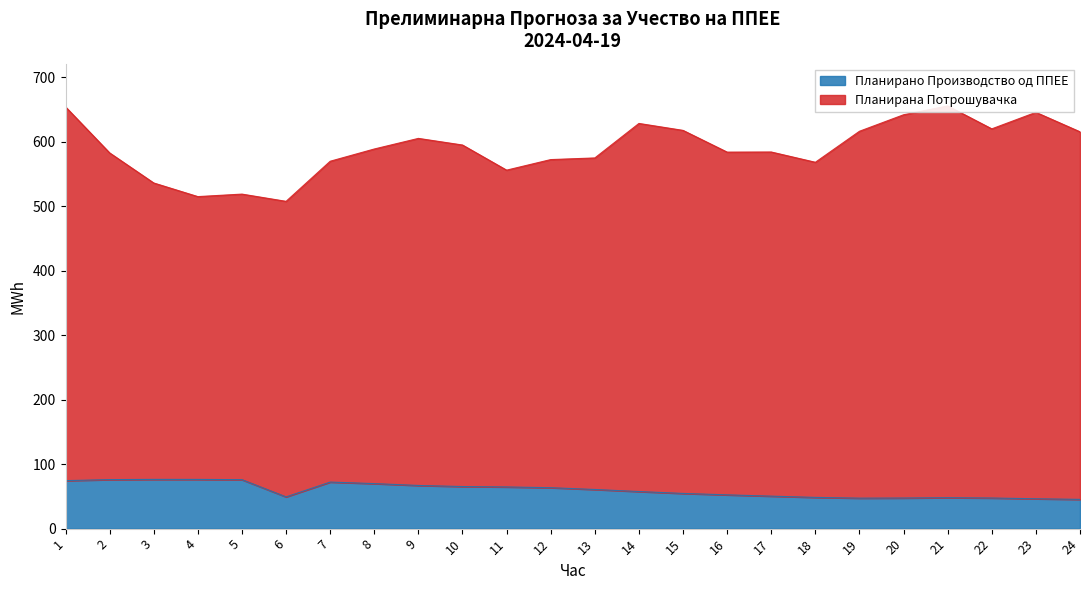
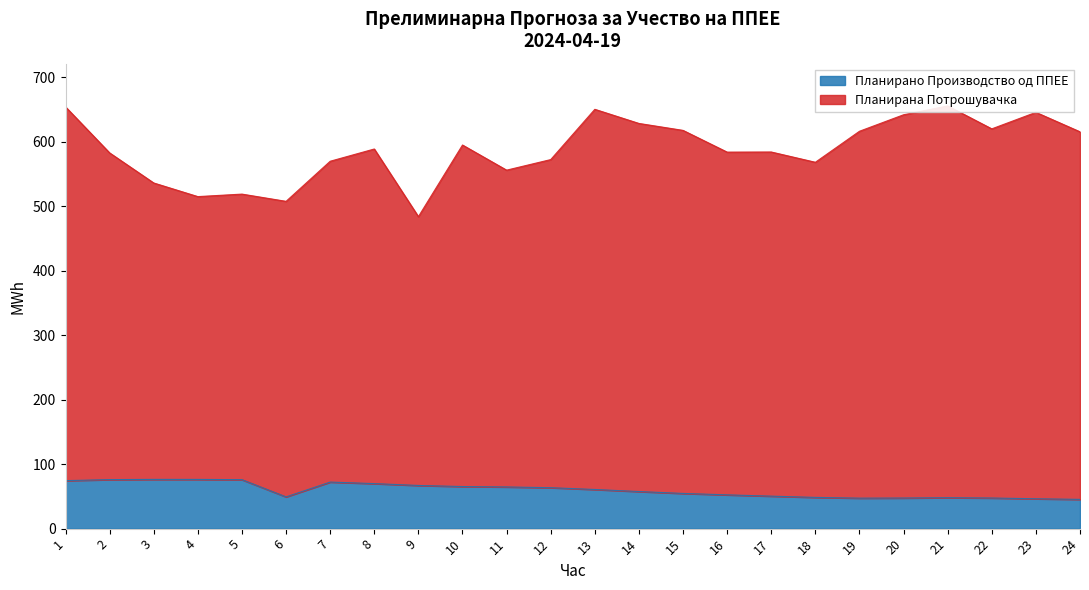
Планирана Потрошувачка, 9: 540 -> 420
Планирана Потрошувачка, 13: 510 -> 590
